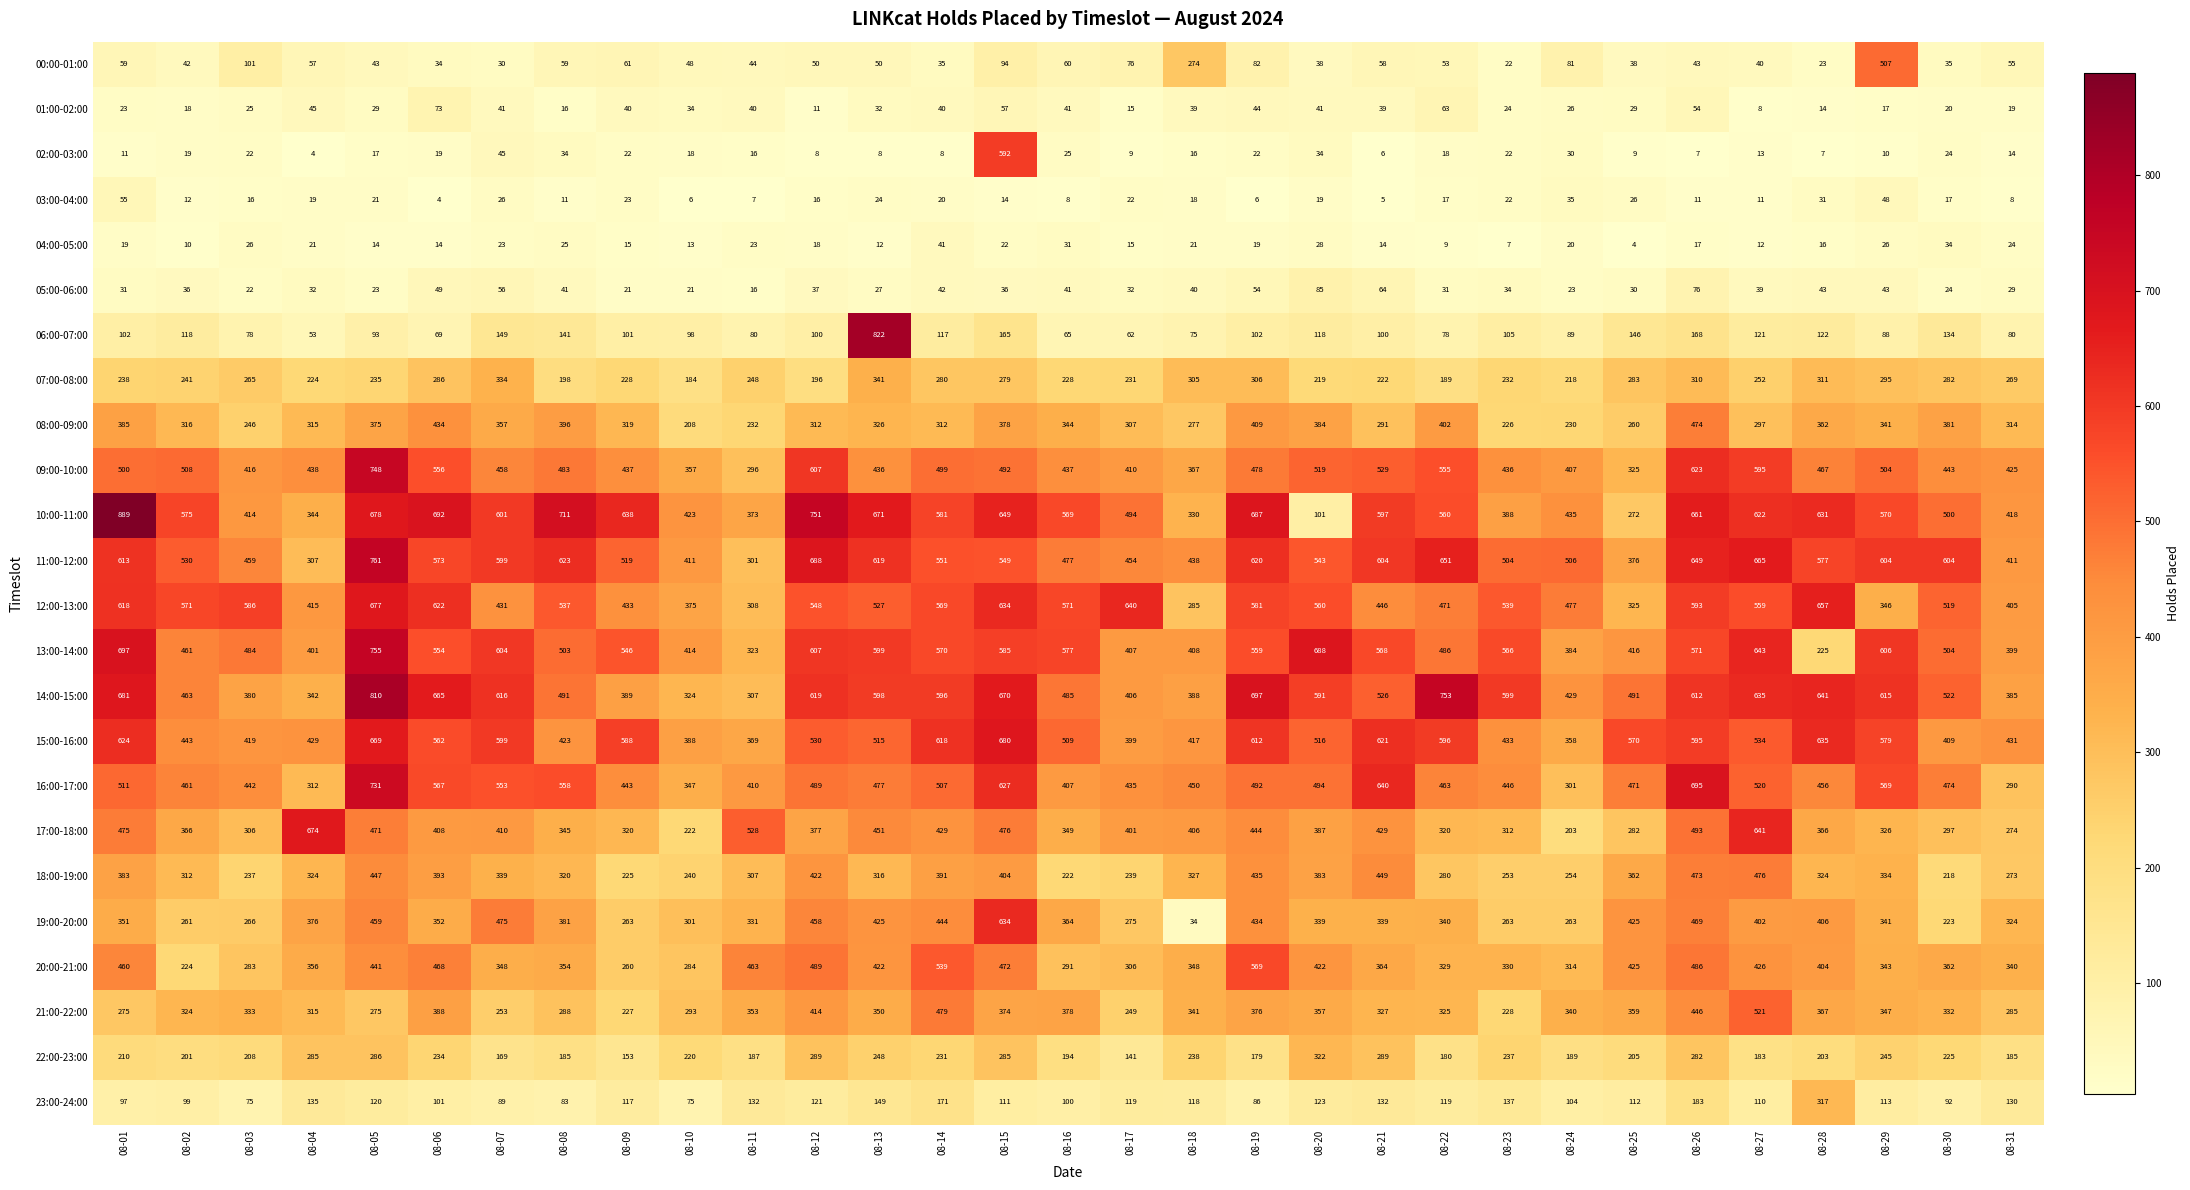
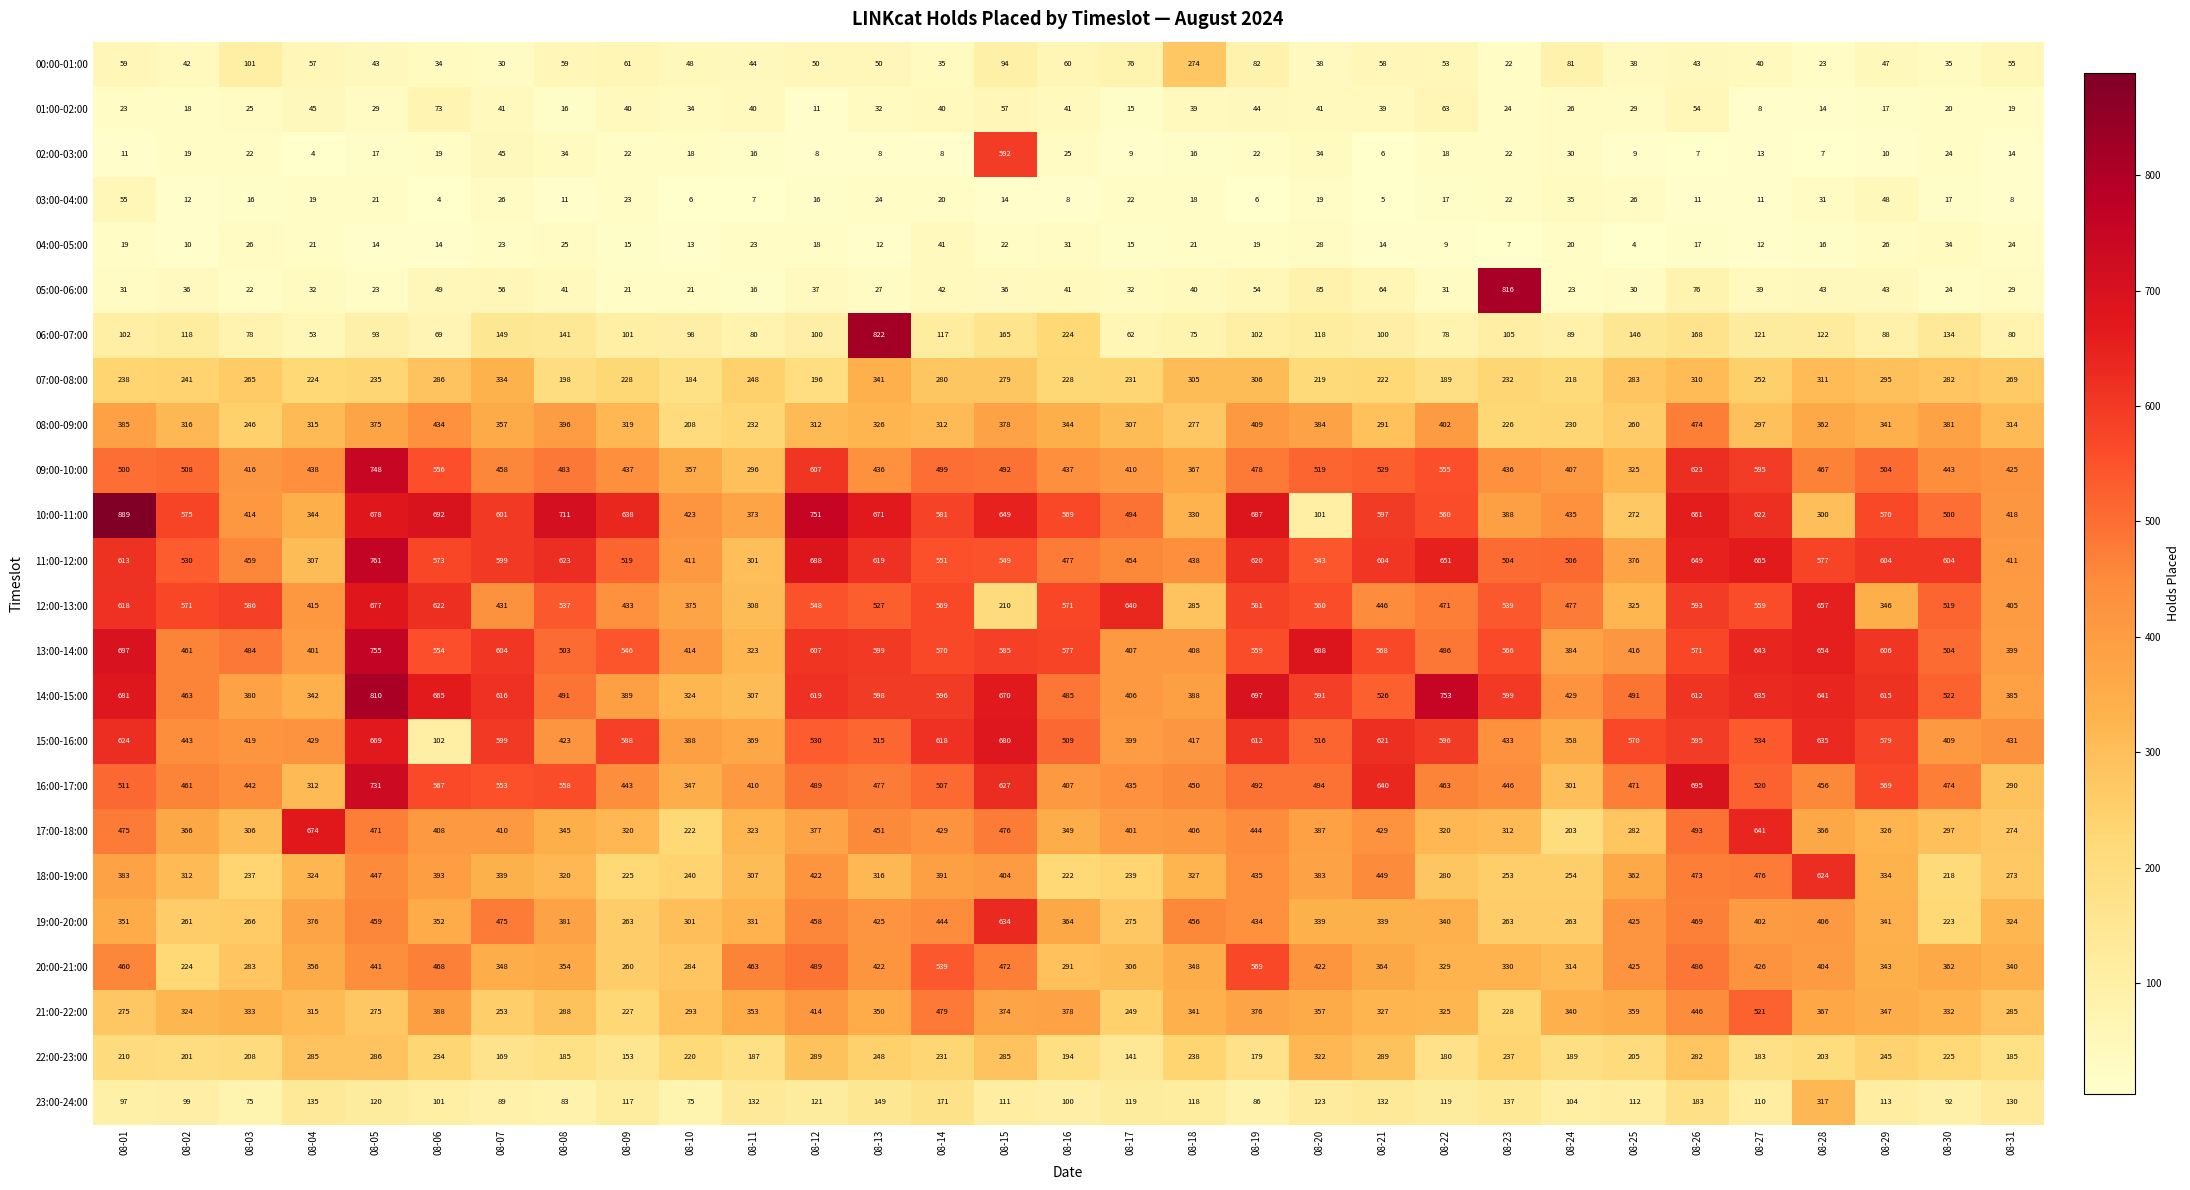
00:00-01:00, 08-29: 507 -> 47
05:00-06:00, 08-23: 34 -> 816
06:00-07:00, 08-16: 65 -> 224
10:00-11:00, 08-28: 631 -> 300
12:00-13:00, 08-15: 634 -> 210
13:00-14:00, 08-28: 225 -> 654
15:00-16:00, 08-06: 562 -> 102
17:00-18:00, 08-11: 528 -> 323
18:00-19:00, 08-28: 324 -> 624
19:00-20:00, 08-18: 34 -> 456
